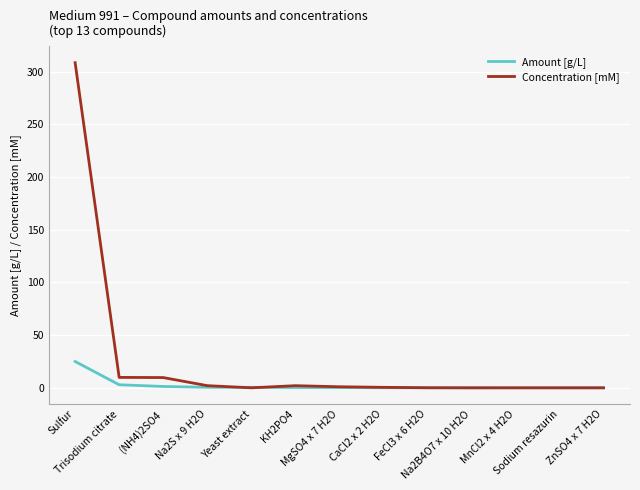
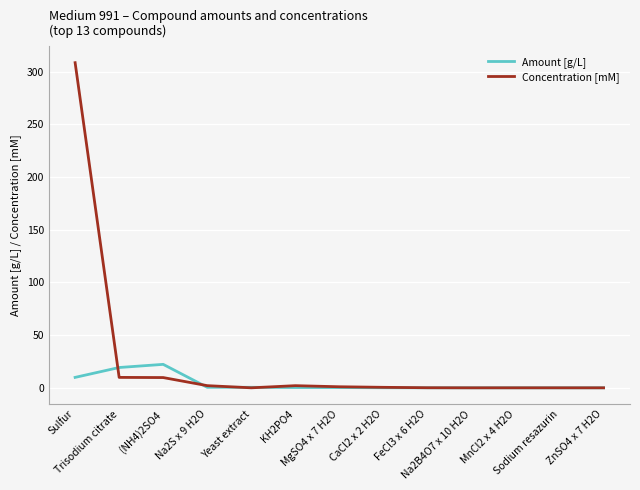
Amount [g/L], Sulfur: 25 -> 10
Amount [g/L], Trisodium citrate: 3 -> 19
Amount [g/L], (NH4)2SO4: 1 -> 22
